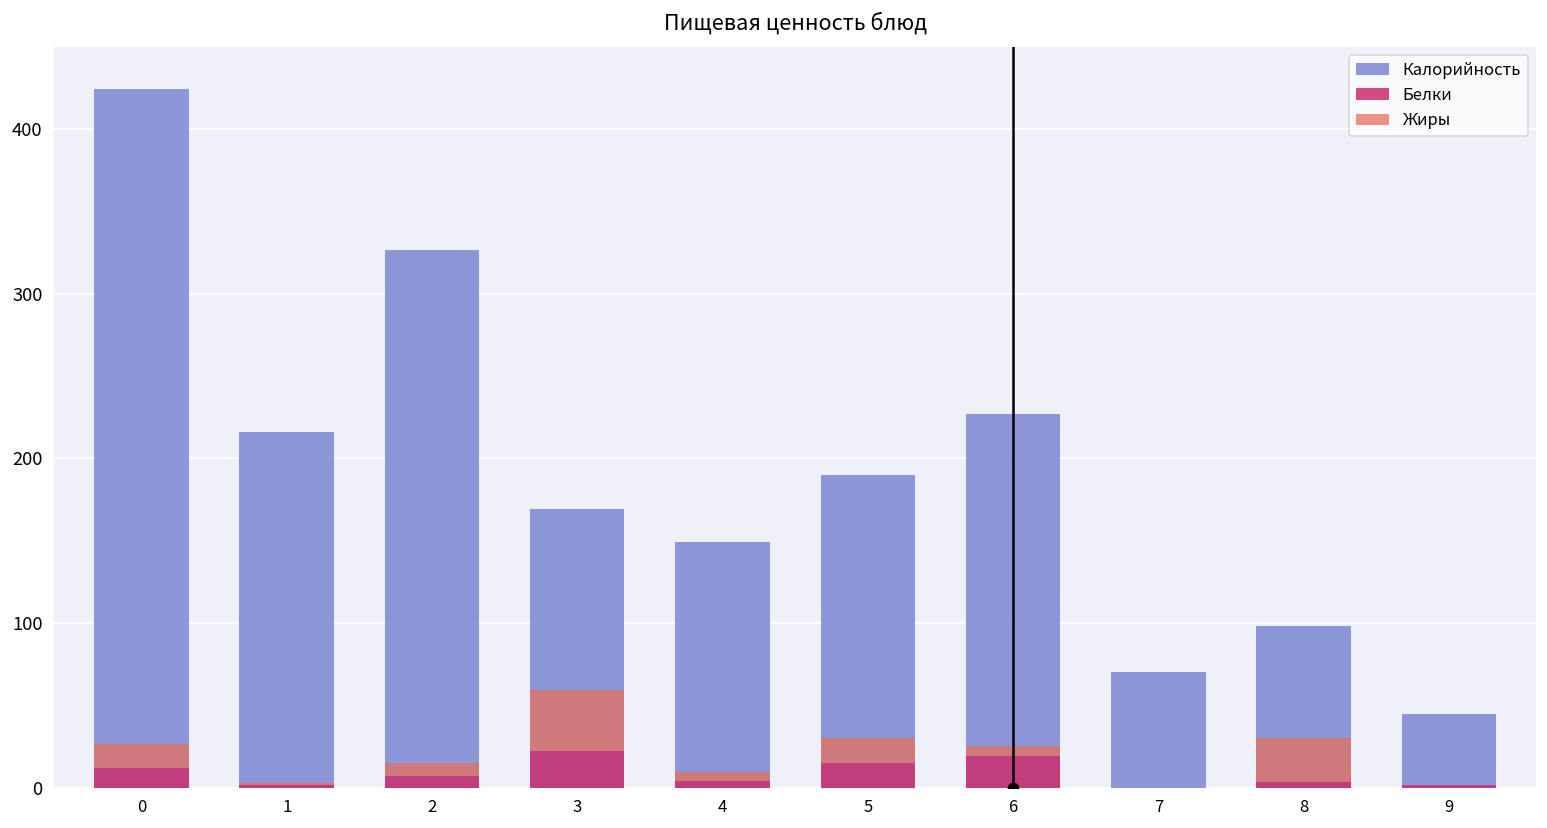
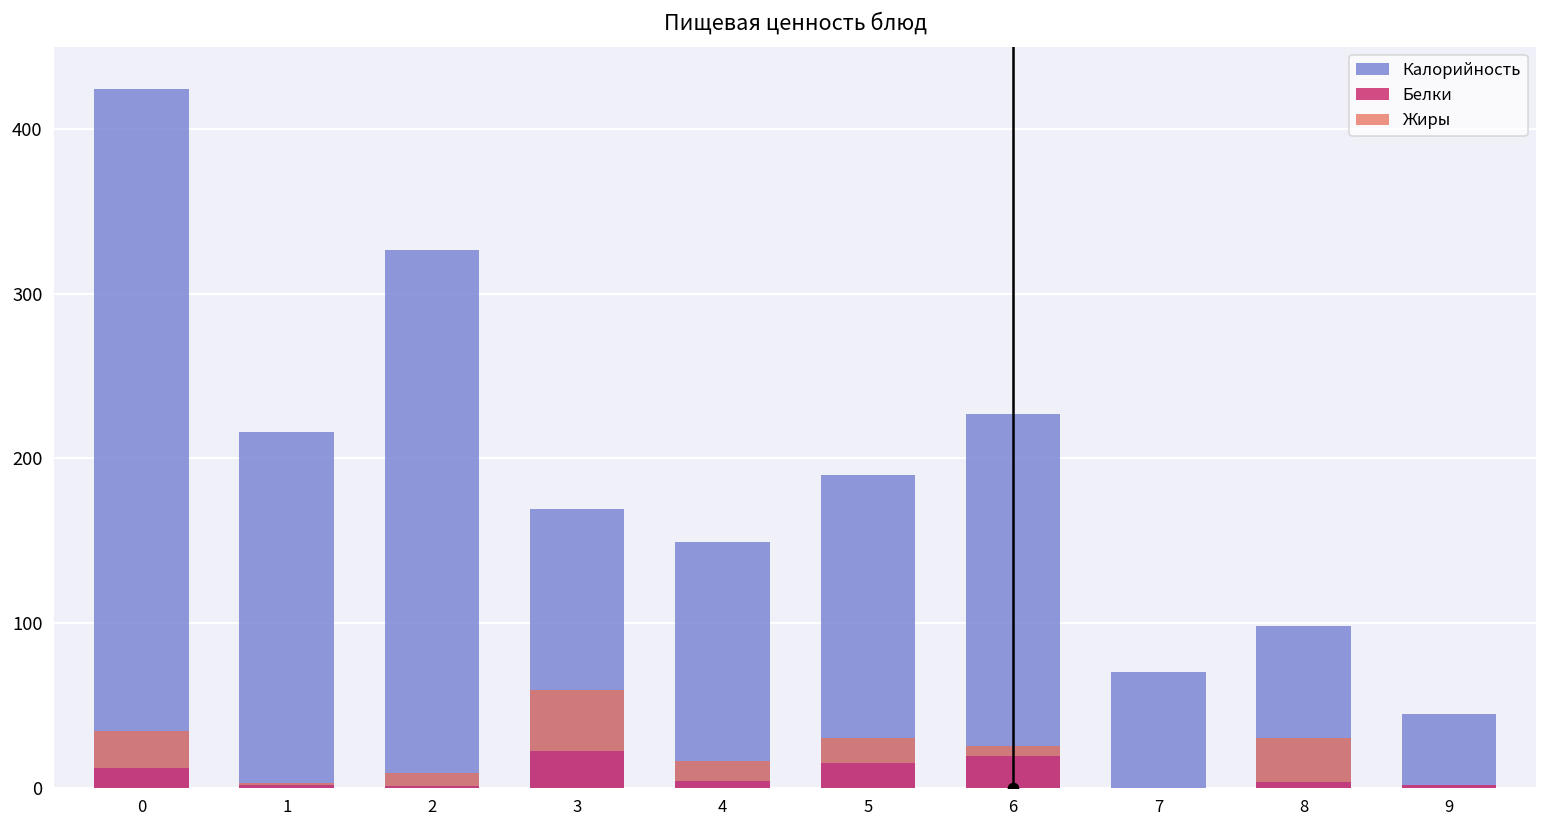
Жиры, 0: 15 -> 22
Белки, 2: 7 -> 1
Жиры, 4: 5 -> 12
